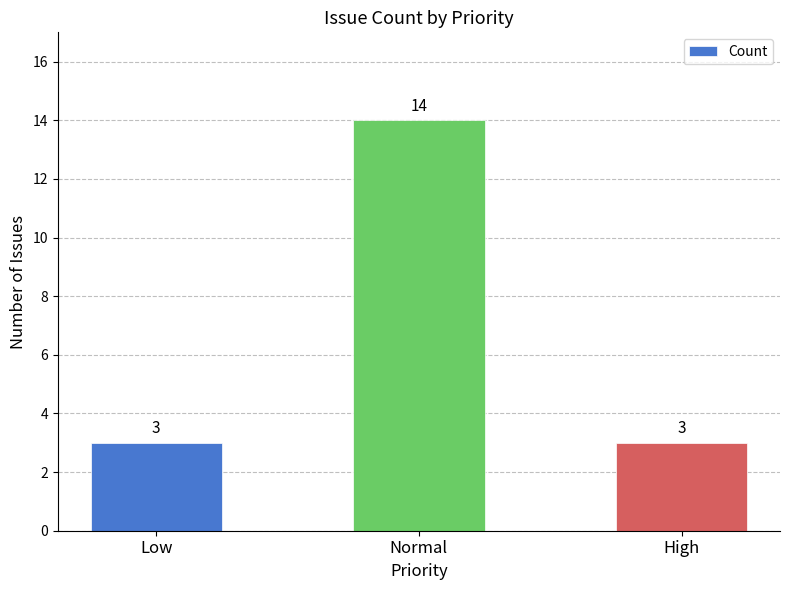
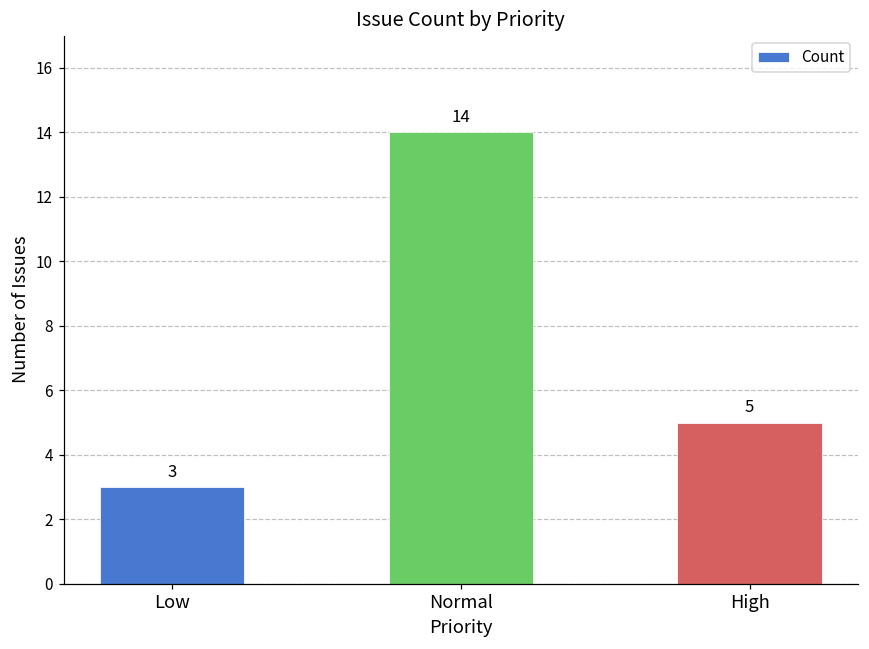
High: 3 -> 5
